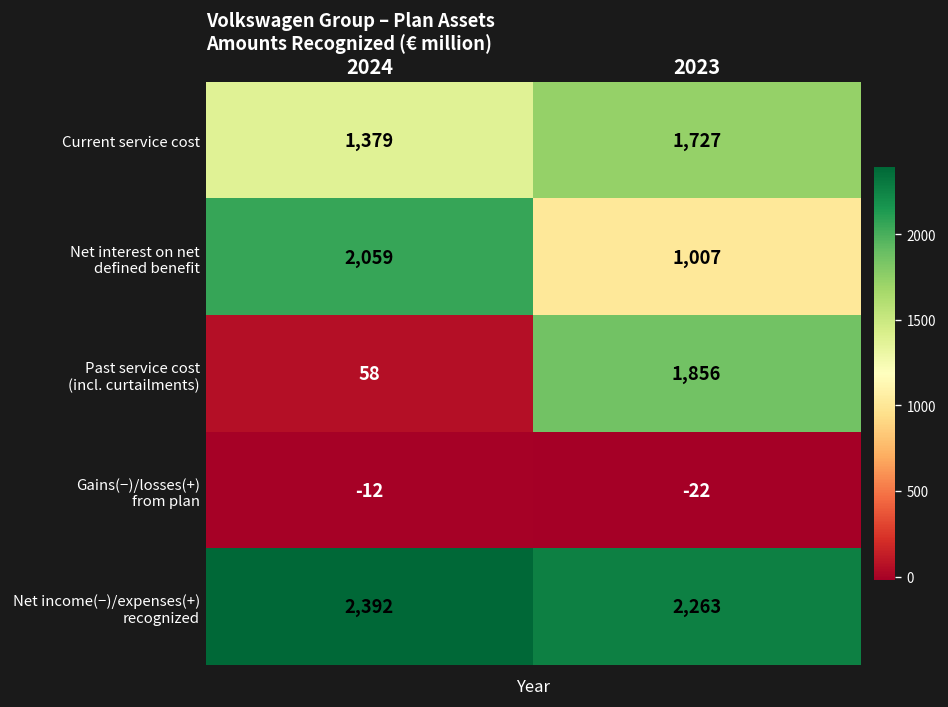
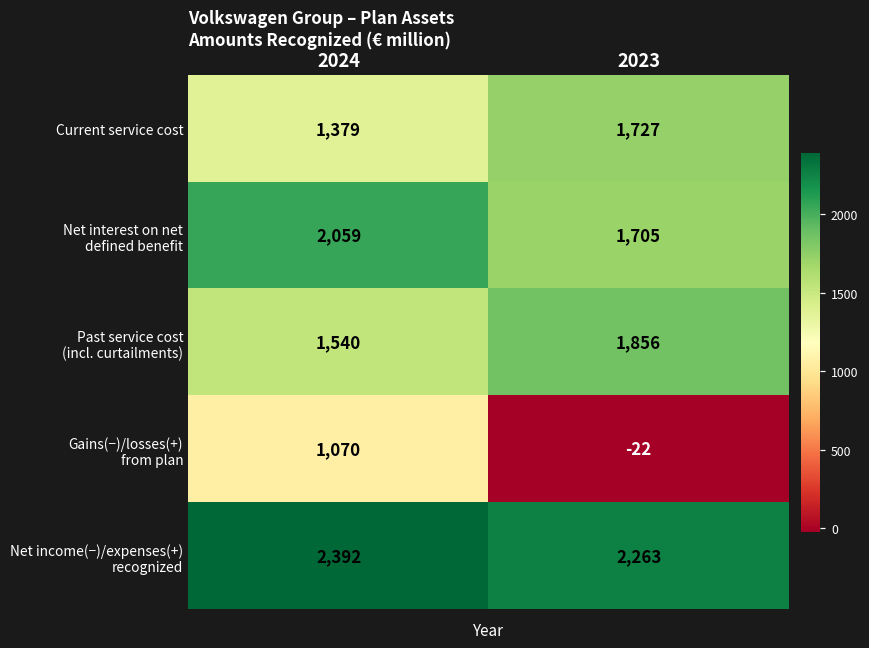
Net interest on net defined benefit, 2023: 1,007 -> 1,705
Past service cost (incl. curtailments), 2024: 58 -> 1,540
Gains(−)/losses(+) from plan, 2024: -12 -> 1,070
